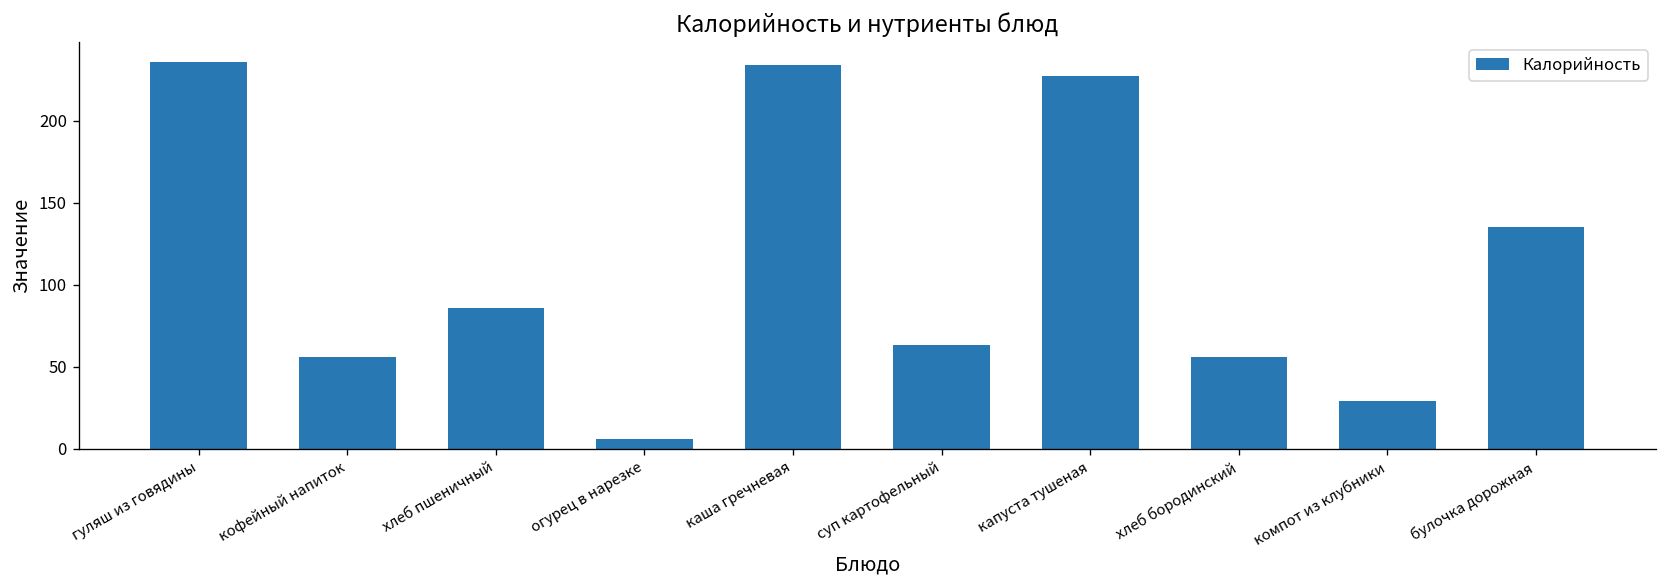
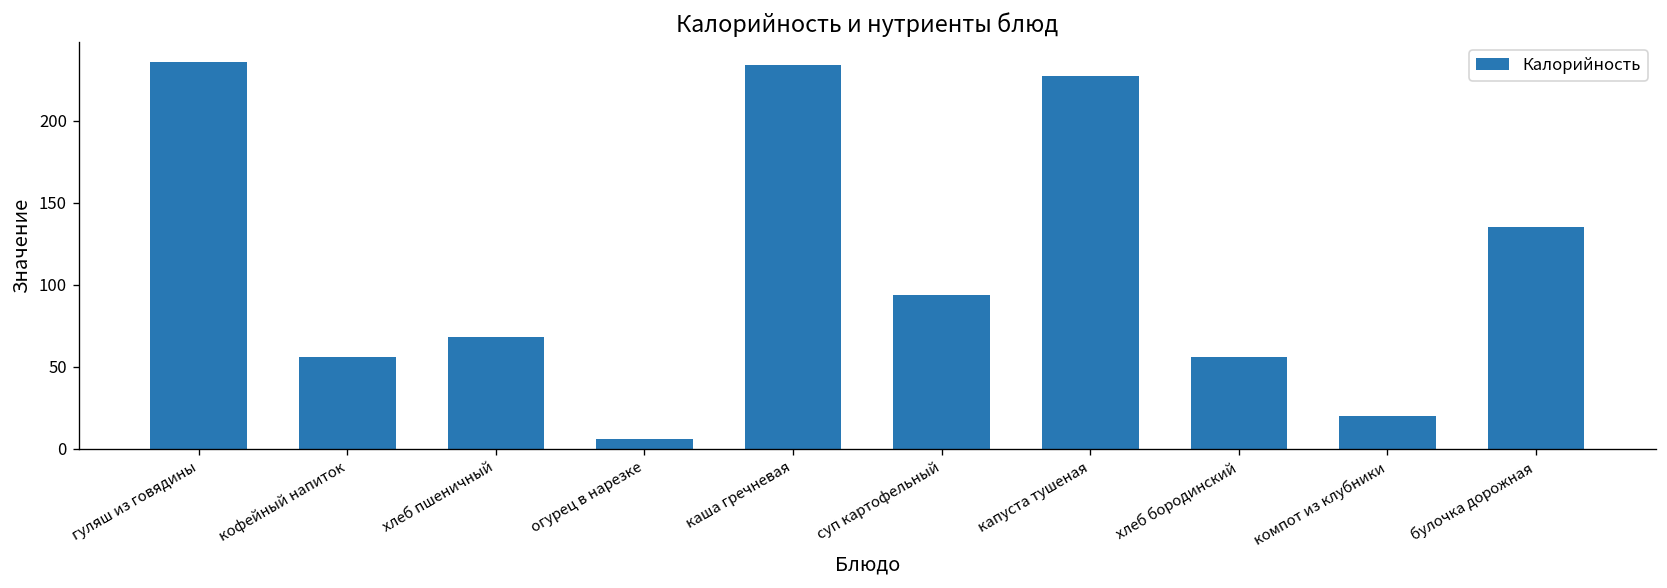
хлеб пшеничный: 86 -> 68
суп картофельный: 63 -> 94
компот из клубники: 29 -> 20
